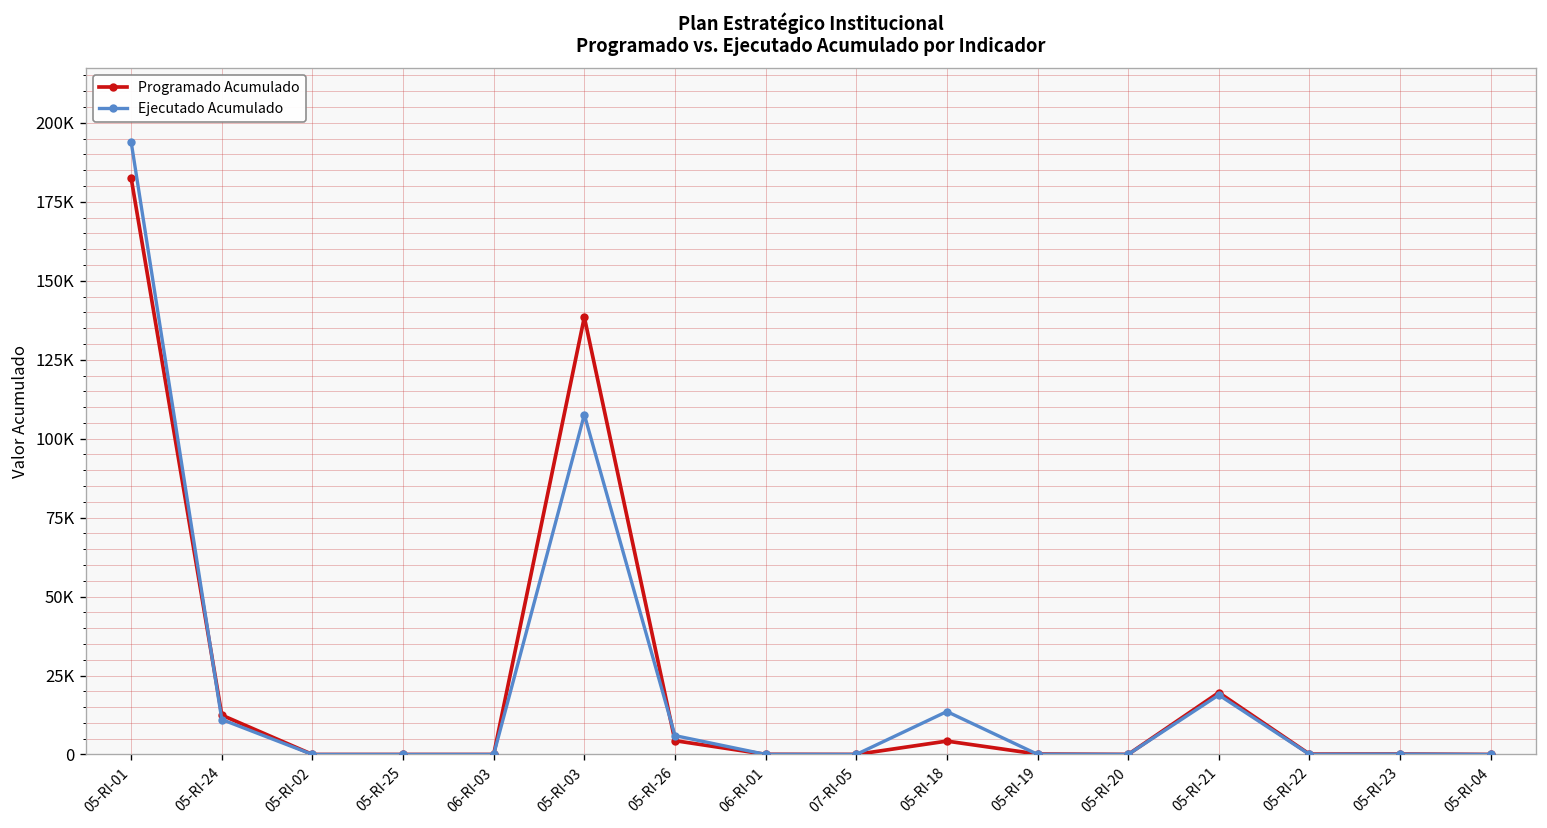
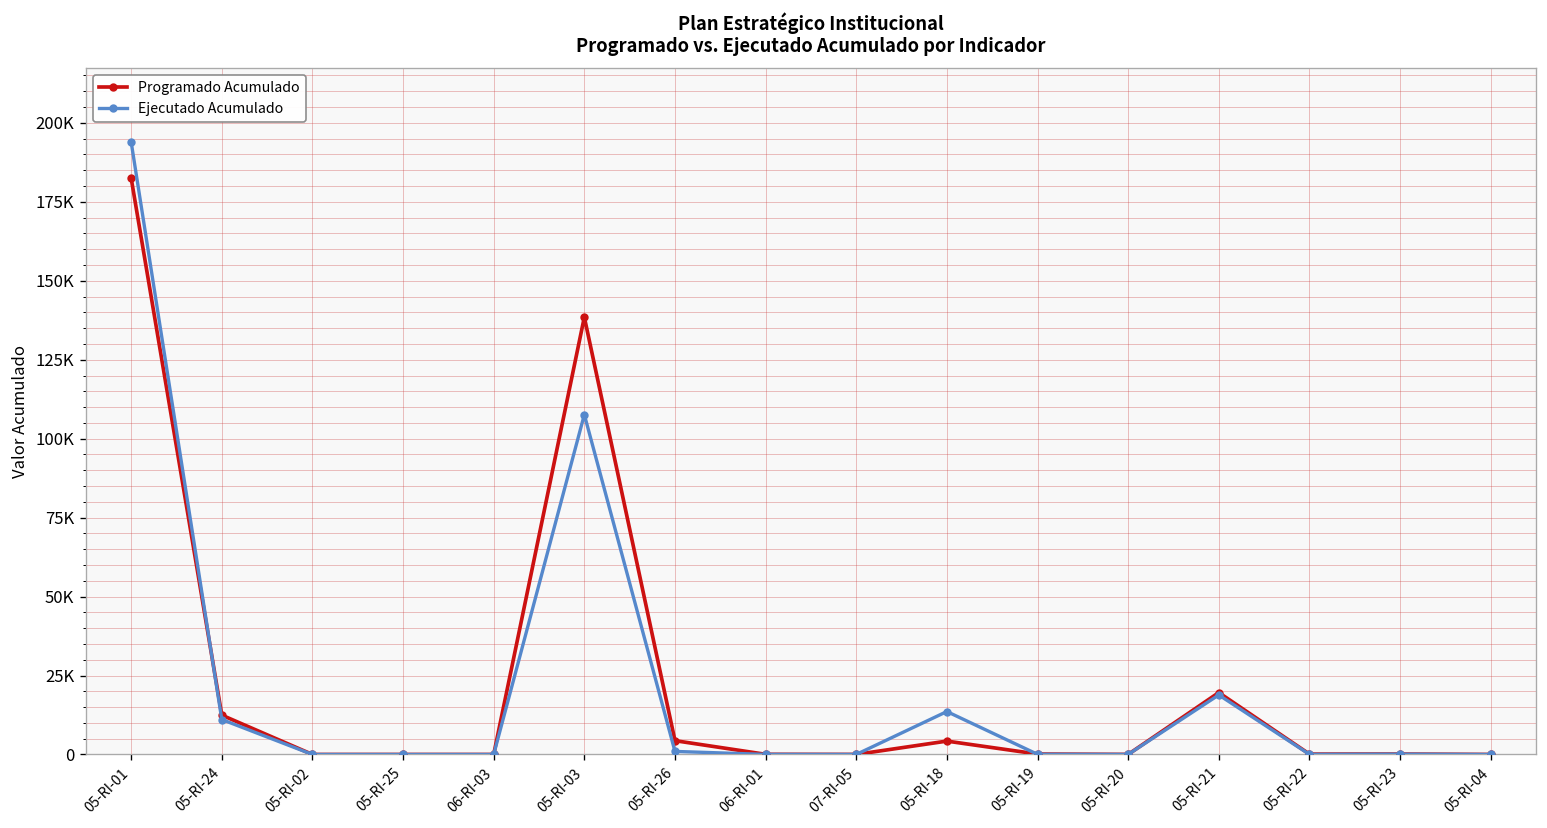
Ejecutado Acumulado, 05-RI-26: 6000 -> 1000
